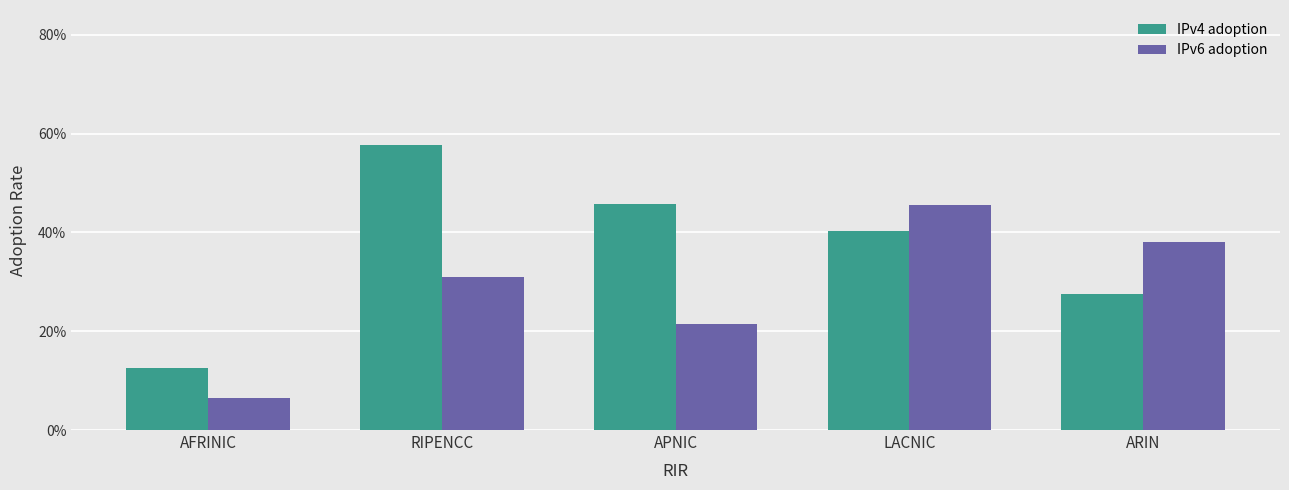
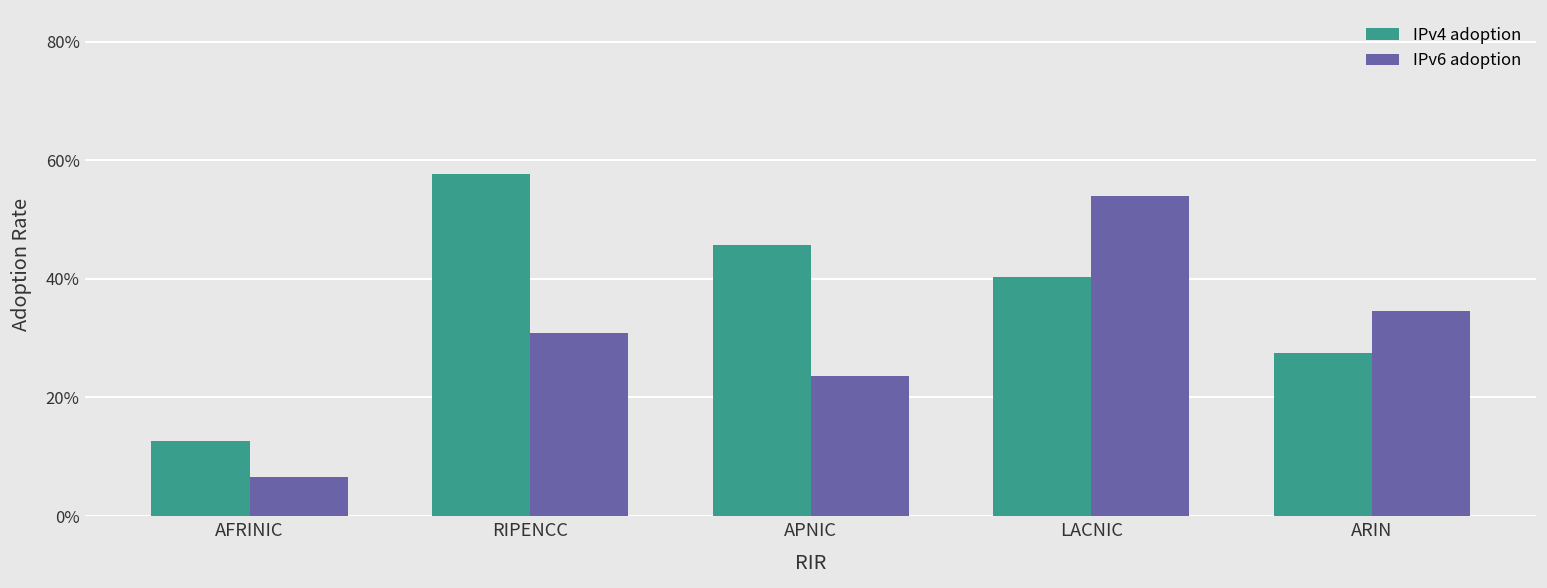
IPv6 adoption, APNIC: 21% -> 24%
IPv6 adoption, LACNIC: 46% -> 54%
IPv6 adoption, ARIN: 38% -> 35%
